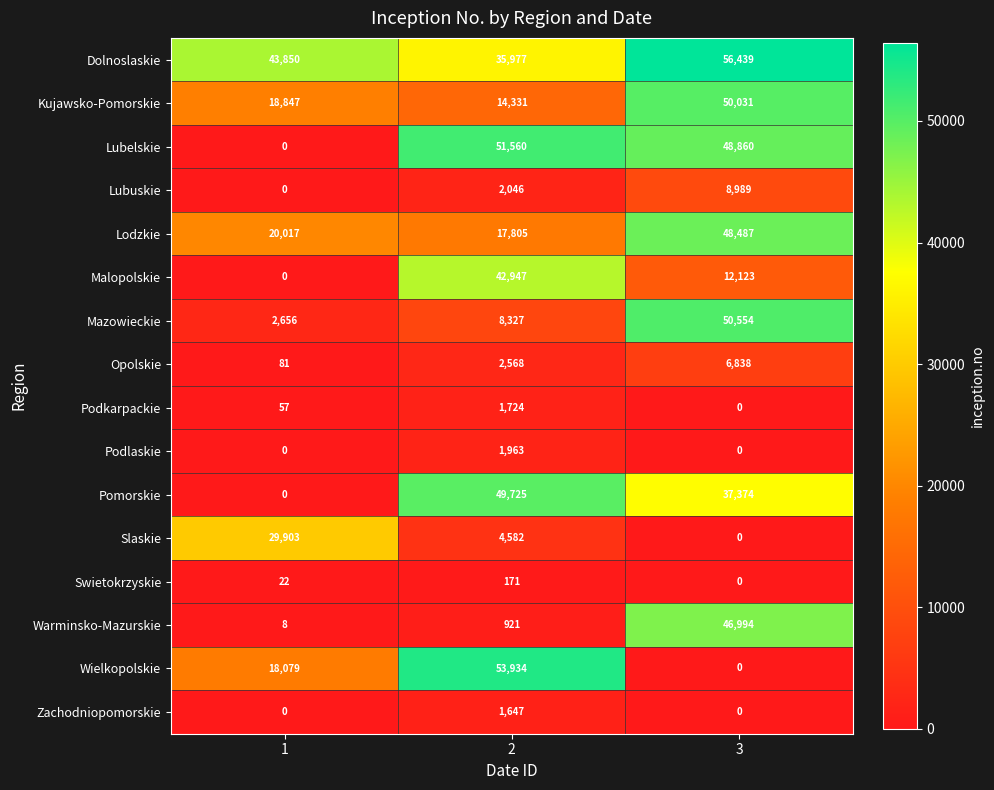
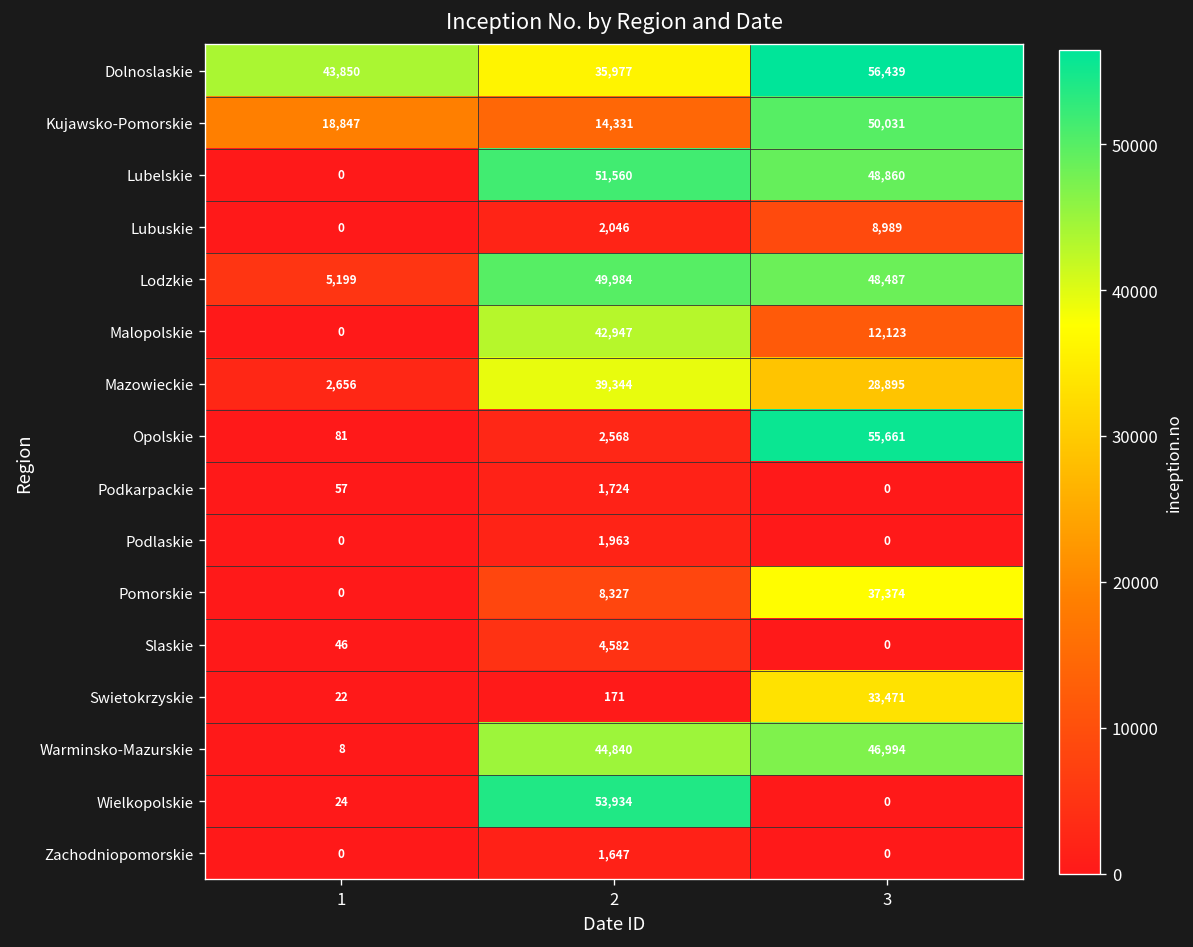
Lodzkie, 1: 20,017 -> 5,199
Lodzkie, 2: 17,805 -> 49,984
Mazowieckie, 2: 8,327 -> 39,344
Mazowieckie, 3: 50,554 -> 28,895
Opolskie, 3: 6,838 -> 55,661
Pomorskie, 2: 49,725 -> 8,327
Slaskie, 1: 29,903 -> 46
Swietokrzyskie, 3: 0 -> 33,471
Warminsko-Mazurskie, 2: 921 -> 44,840
Wielkopolskie, 1: 18,079 -> 24
